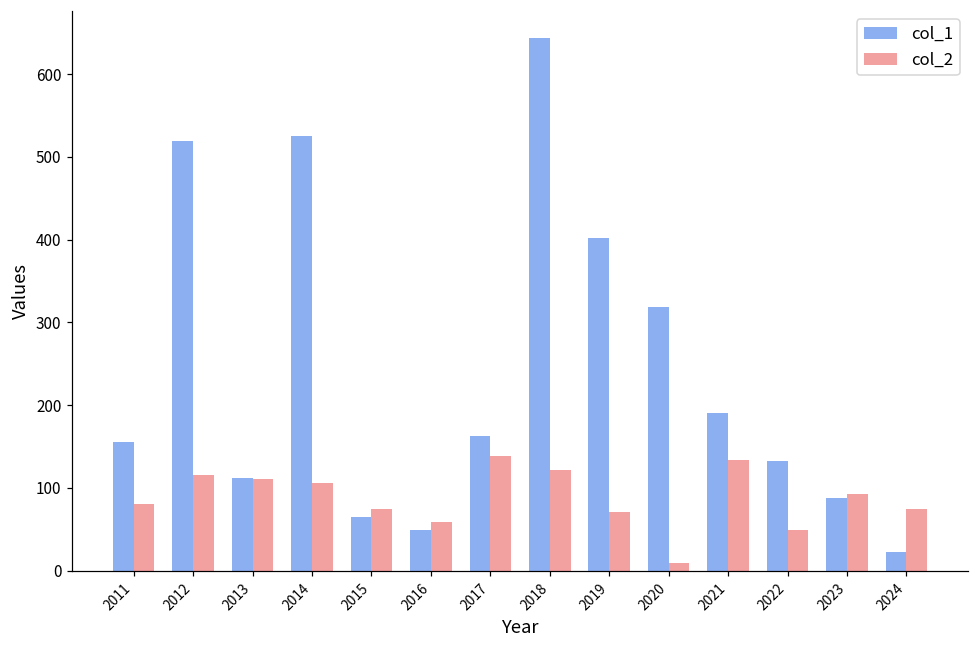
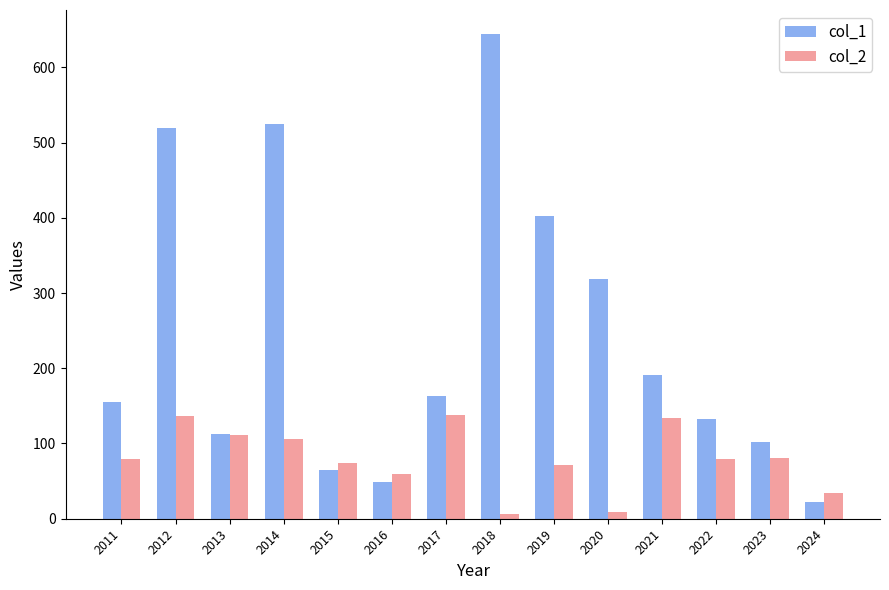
col_2, 2012: 120 -> 140
col_2, 2018: 120 -> 10
col_2, 2022: 50 -> 80
col_1, 2023: 90 -> 100
col_2, 2023: 90 -> 80
col_2, 2024: 80 -> 30
